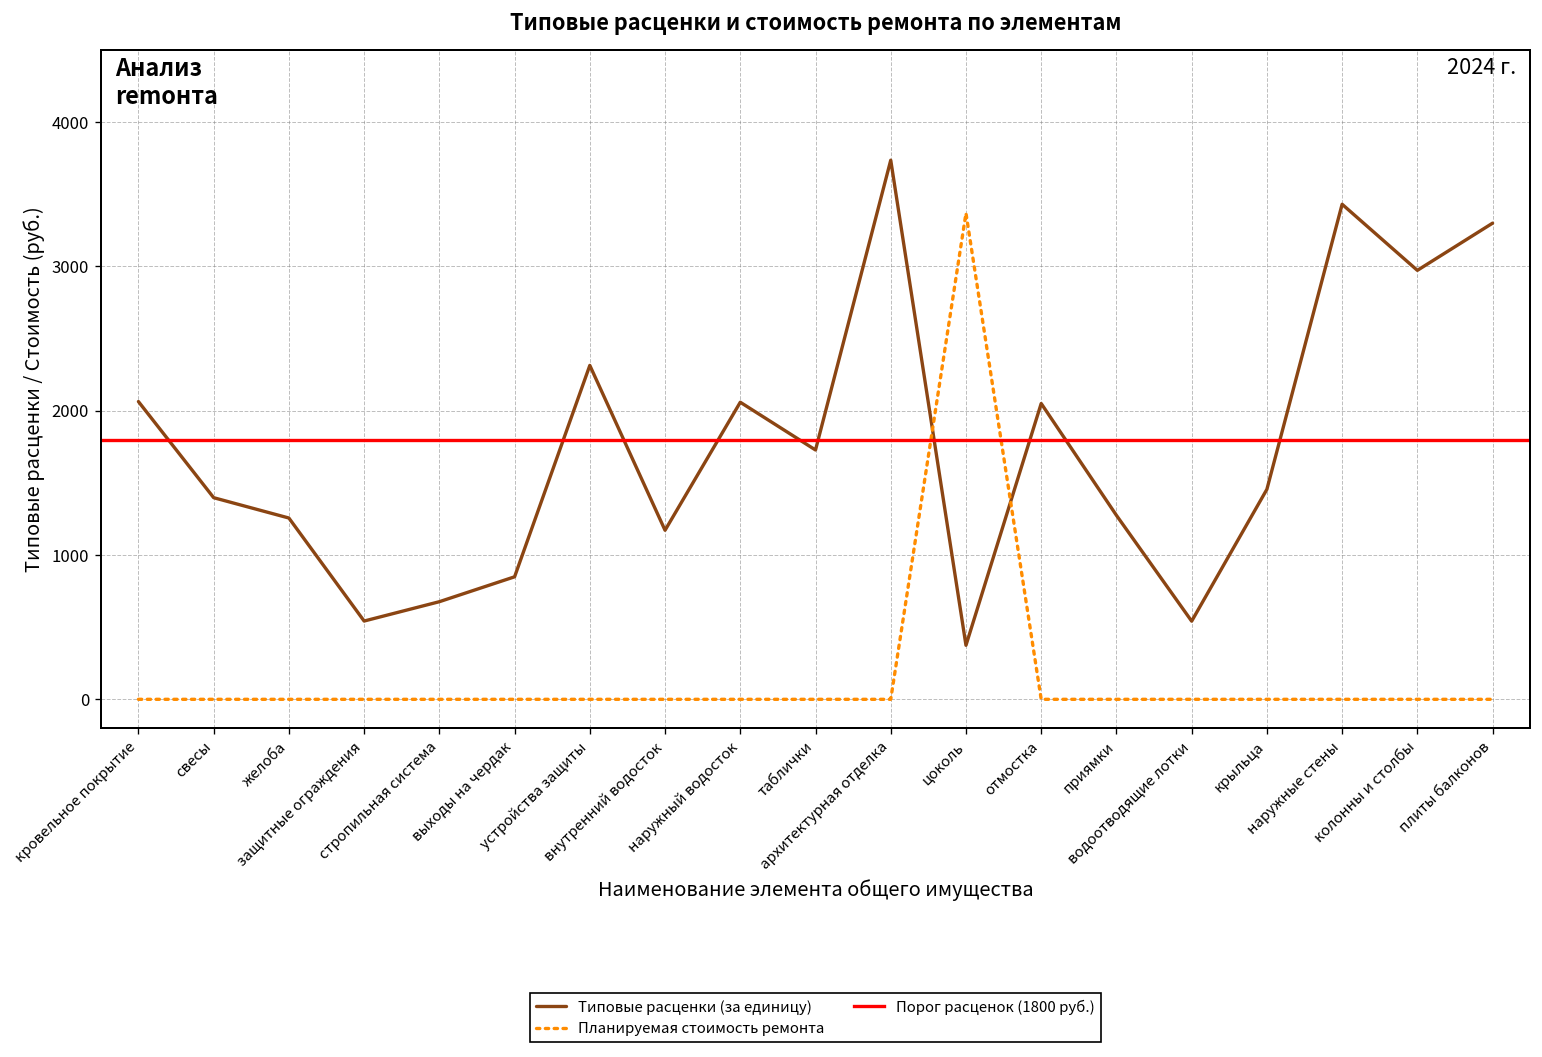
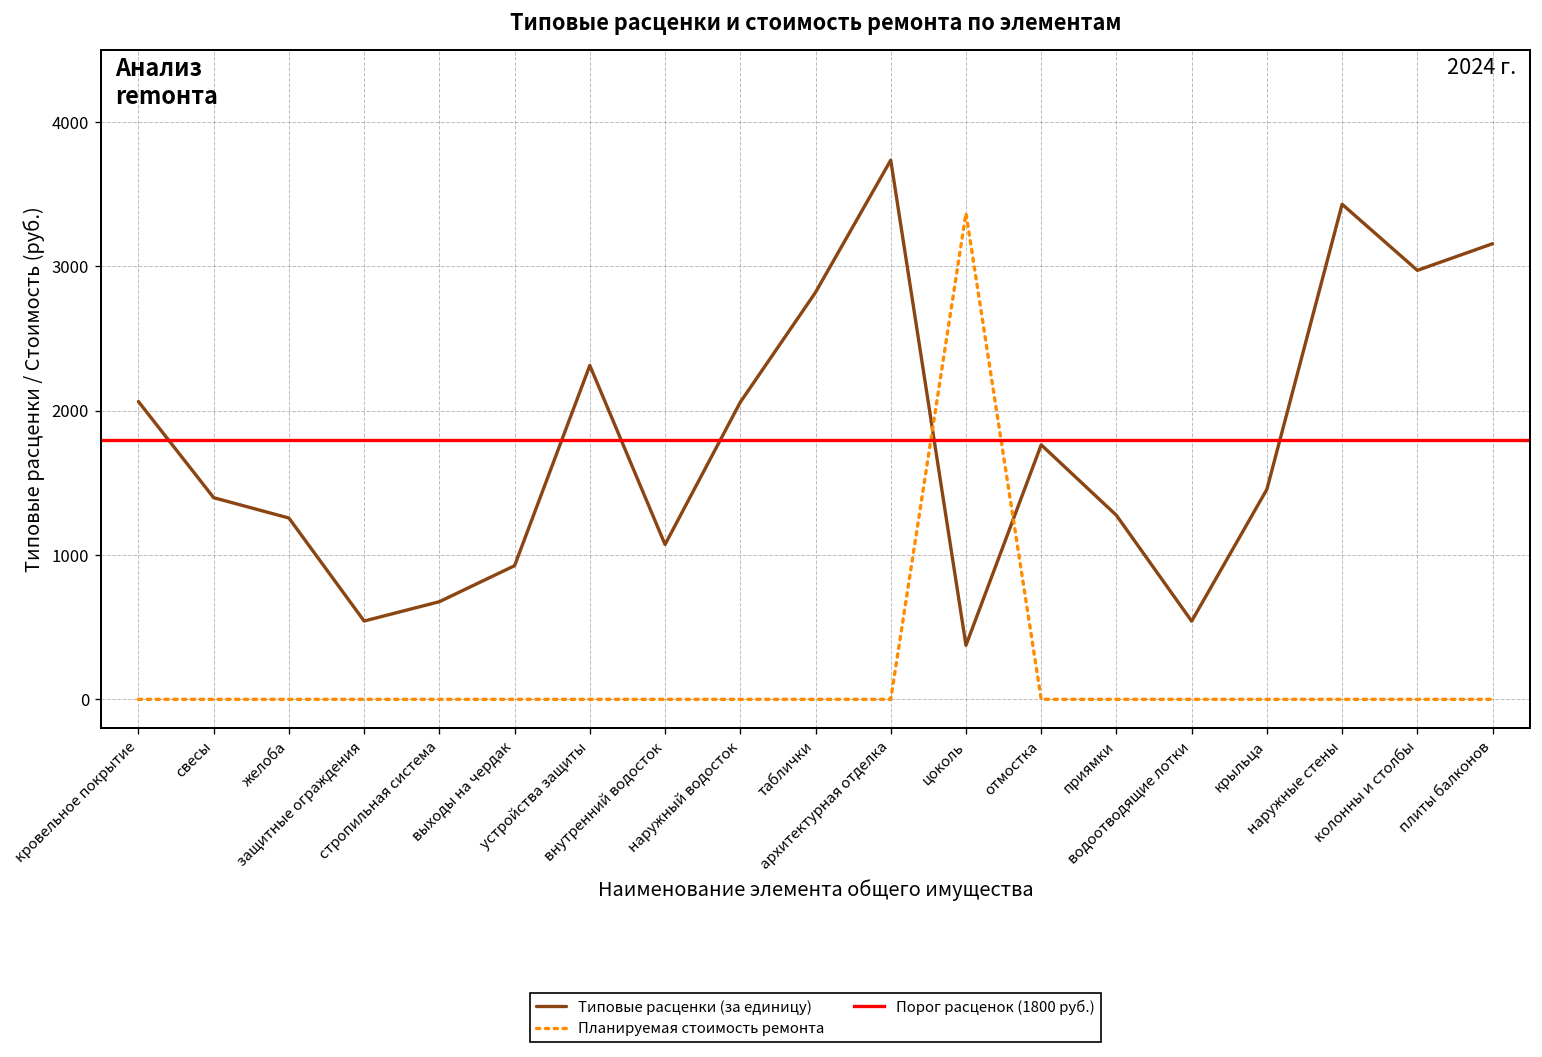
Типовые расценки (за единицу), выходы на чердак: 850 -> 930
Типовые расценки (за единицу), внутренний водосток: 1170 -> 1070
Типовые расценки (за единицу), таблички: 1730 -> 2820
Типовые расценки (за единицу), отмостка: 2050 -> 1760
Типовые расценки (за единицу), плиты балконов: 3300 -> 3160
